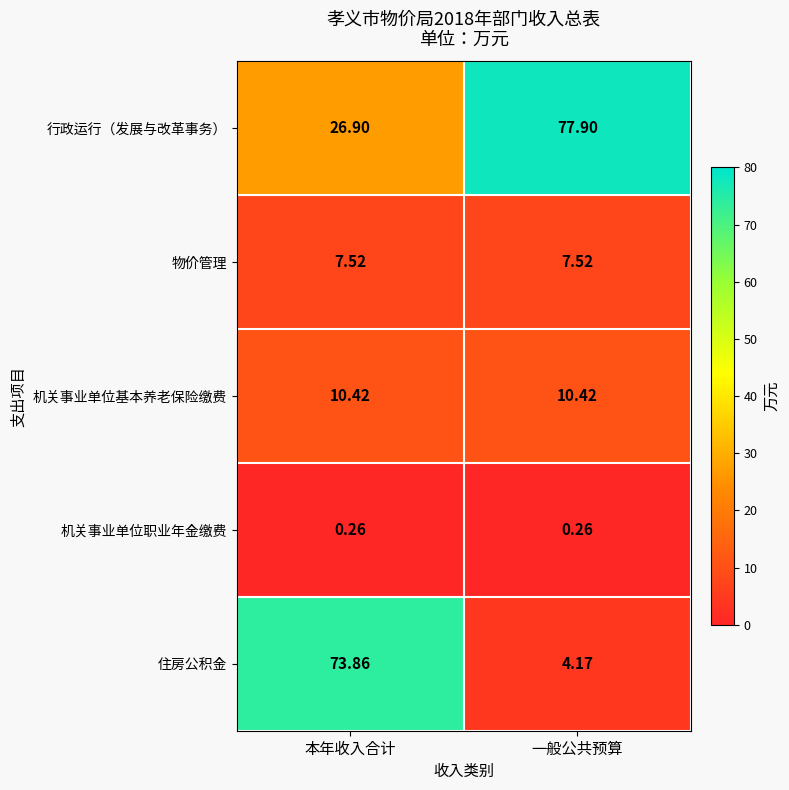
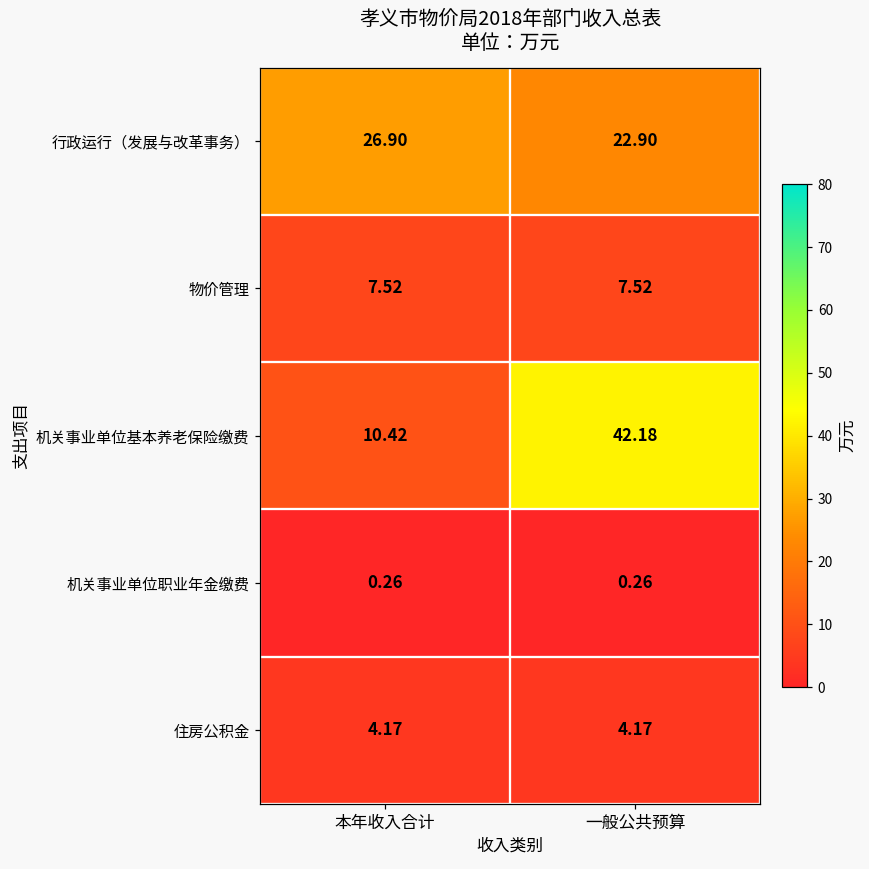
行政运行（发展与改革事务）, 一般公共预算: 77.90 -> 22.90
机关事业单位基本养老保险缴费, 一般公共预算: 10.42 -> 42.18
住房公积金, 本年收入合计: 73.86 -> 4.17
